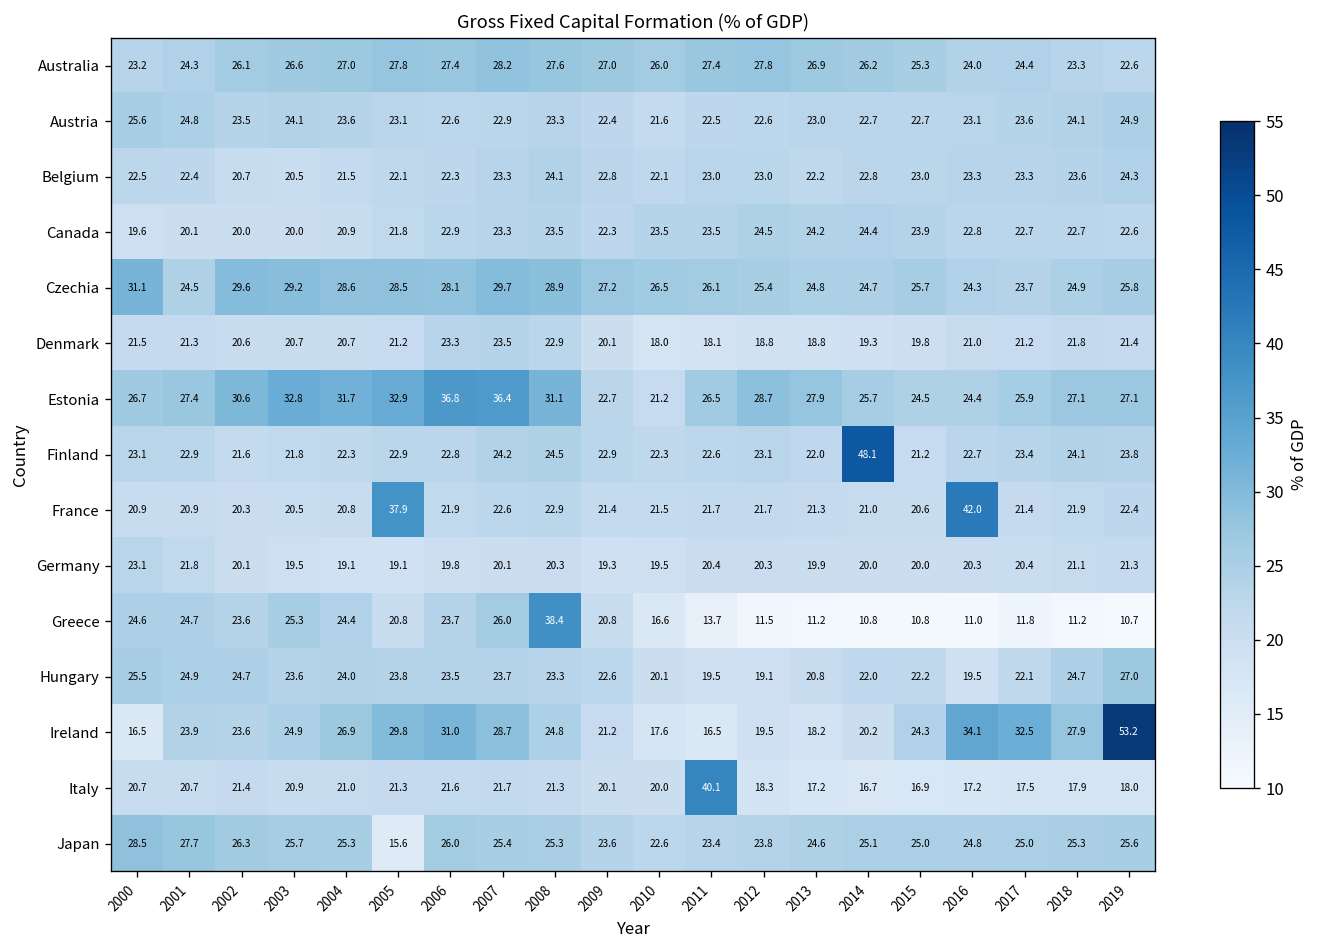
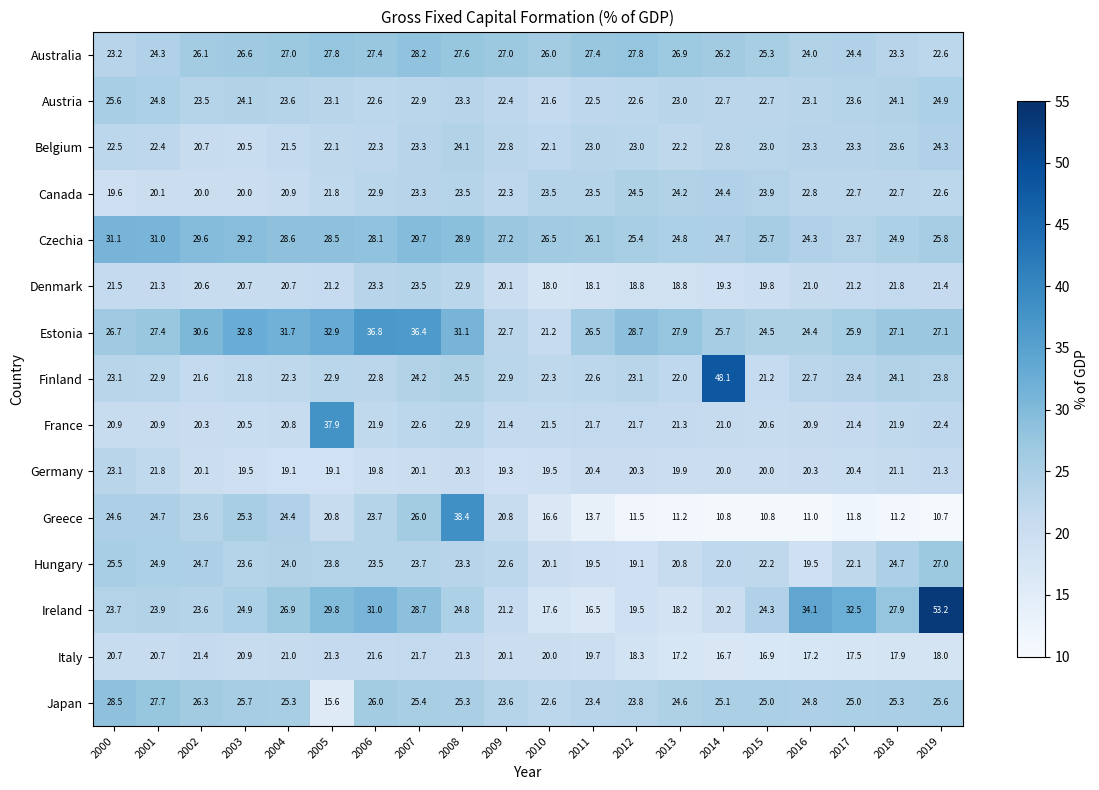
Czechia, 2001: 24.5 -> 31.0
France, 2016: 42.0 -> 20.9
Ireland, 2000: 16.5 -> 23.7
Italy, 2011: 40.1 -> 19.7
